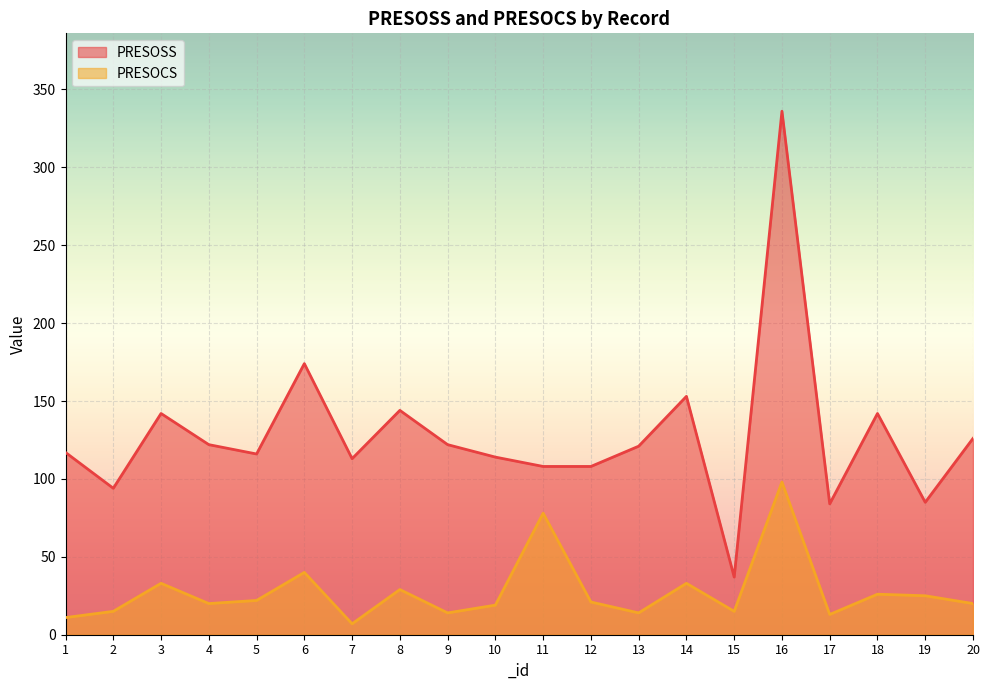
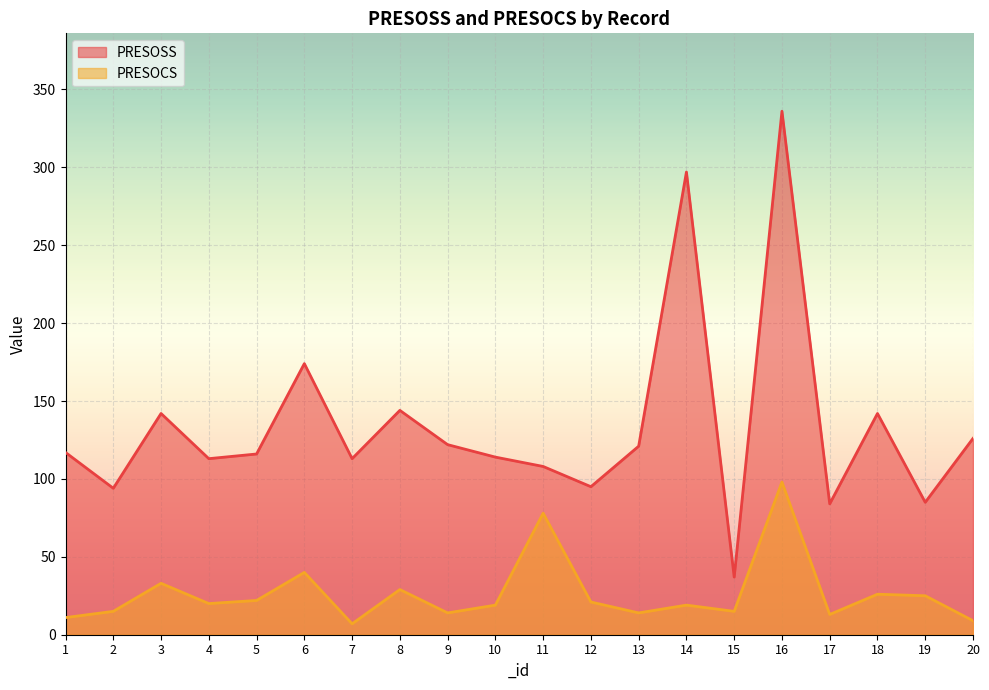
PRESOSS, 4: 122 -> 113
PRESOSS, 12: 108 -> 95
PRESOSS, 14: 153 -> 297
PRESOCS, 14: 33 -> 19
PRESOCS, 20: 20 -> 9
